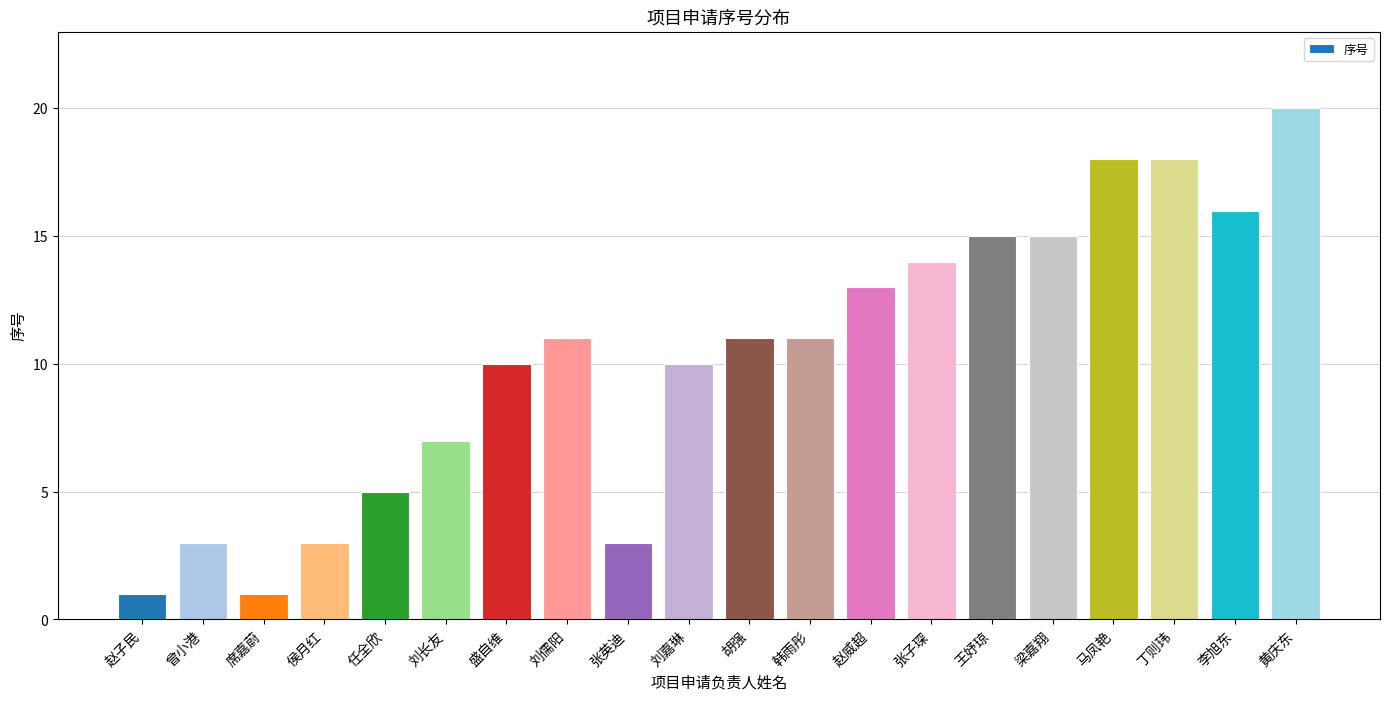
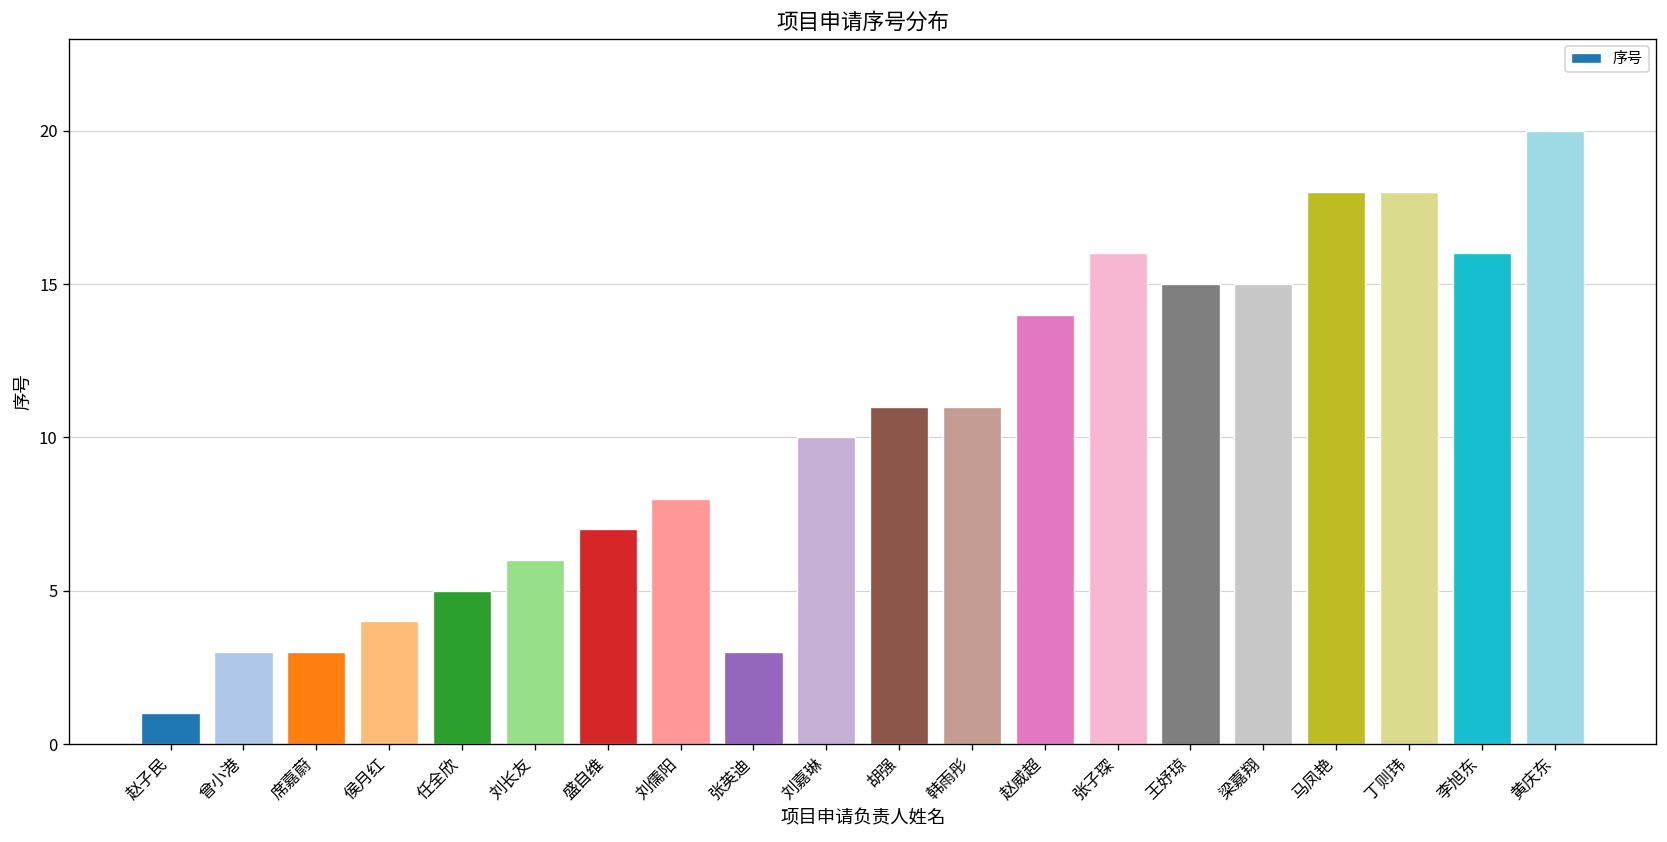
席嘉蔚: 1 -> 3
侯月红: 3 -> 4
刘长友: 7 -> 6
盛自维: 10 -> 7
刘儒阳: 11 -> 8
赵威超: 13 -> 14
张子琛: 14 -> 16
